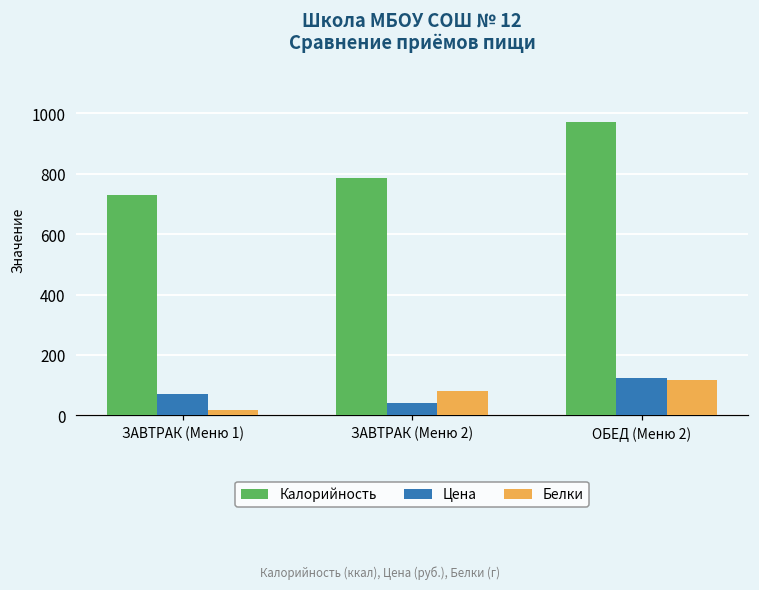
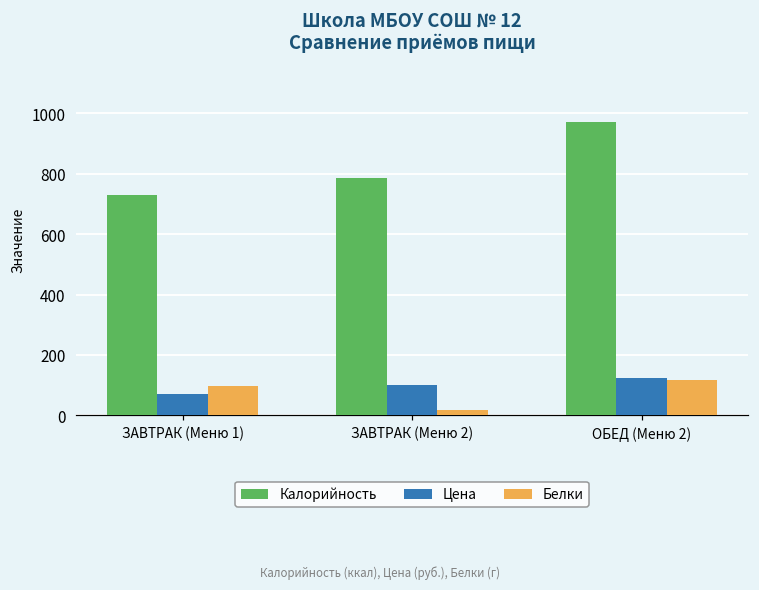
Белки, ЗАВТРАК (Меню 1): 20 -> 100
Цена, ЗАВТРАК (Меню 2): 40 -> 100
Белки, ЗАВТРАК (Меню 2): 80 -> 20
